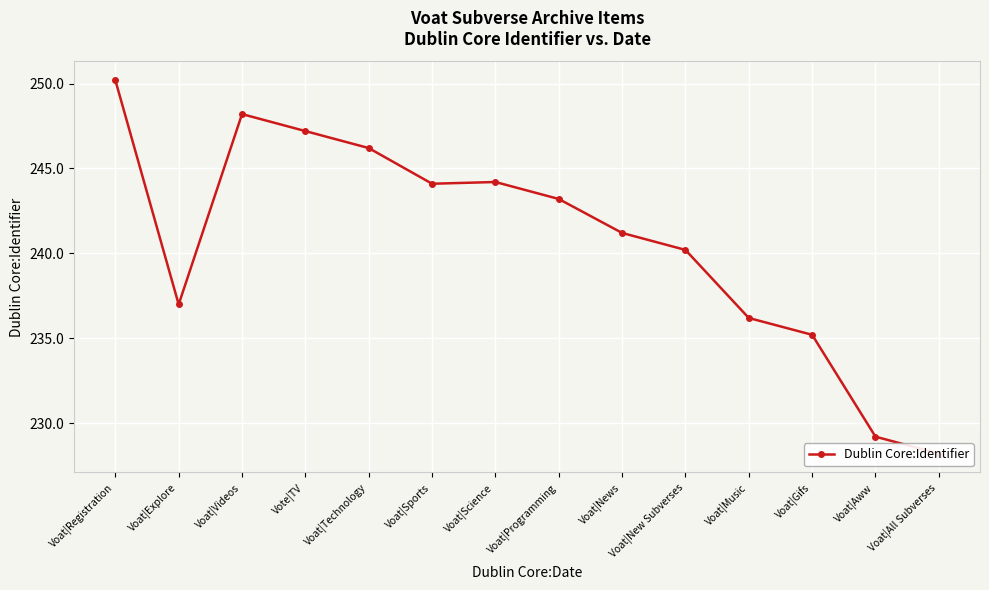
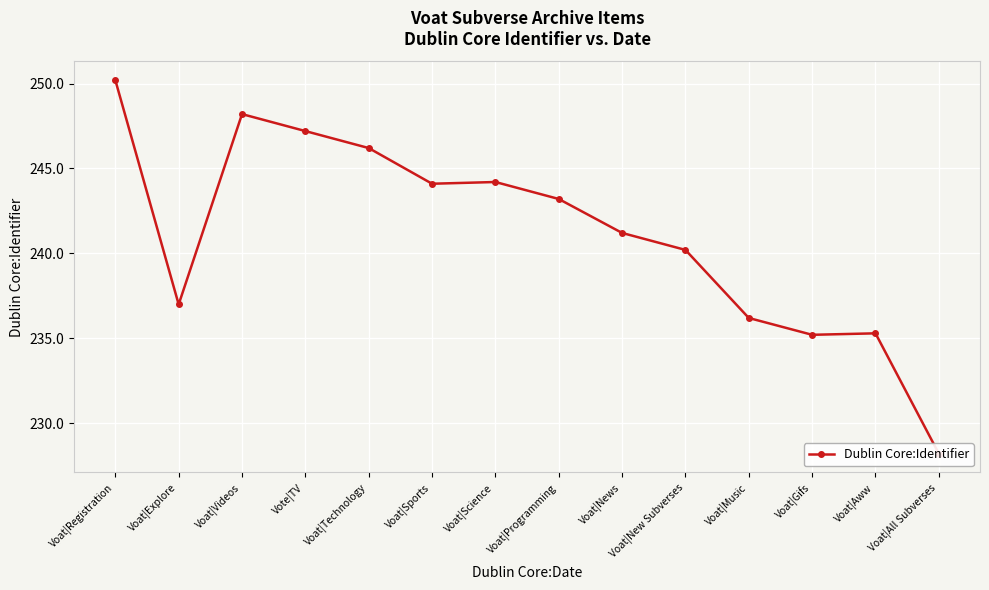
Voat|Aww: 229.2 -> 235.3
